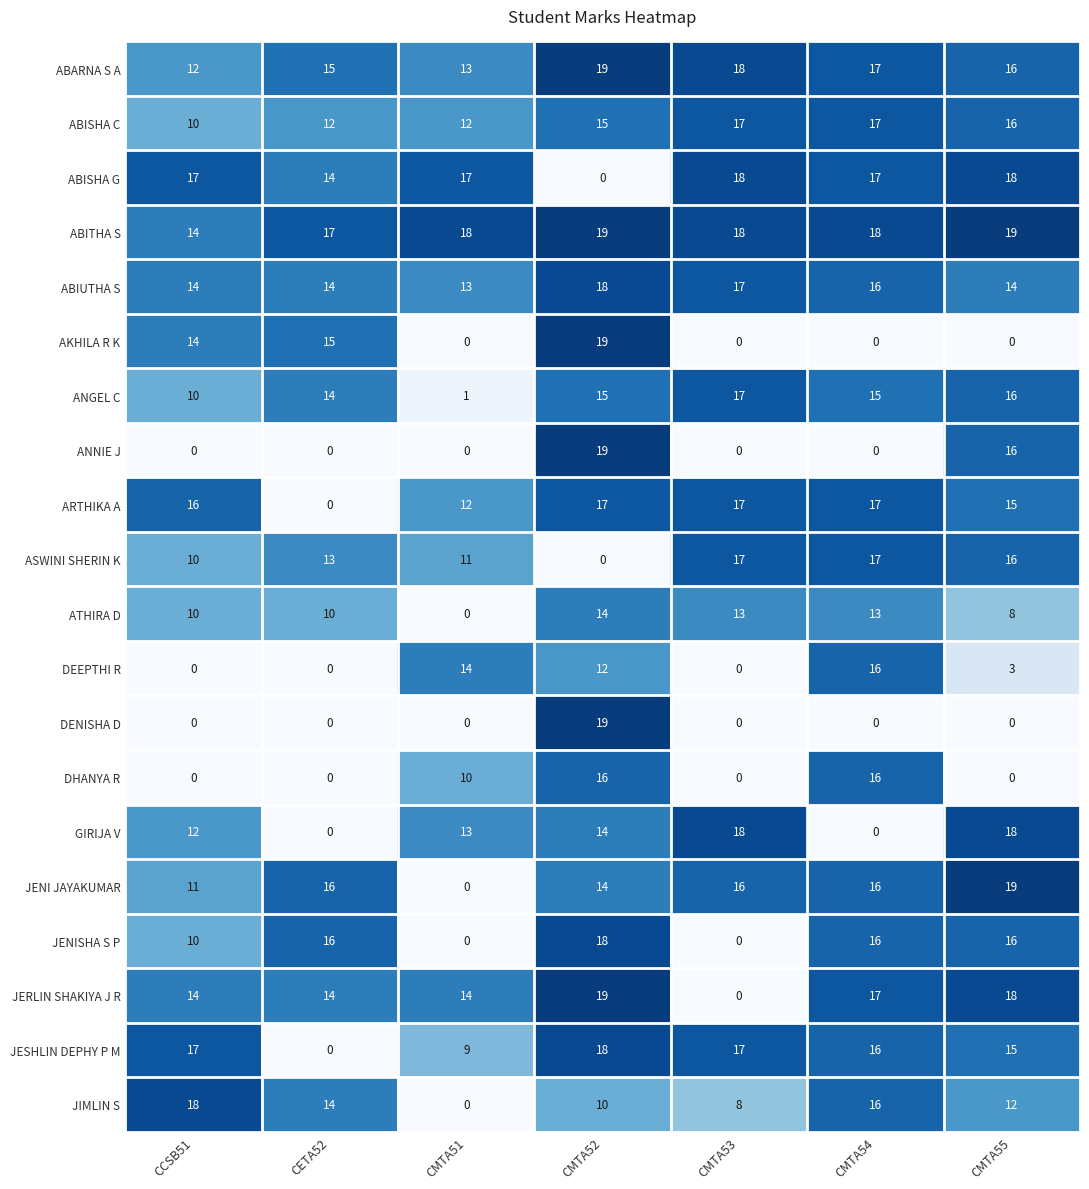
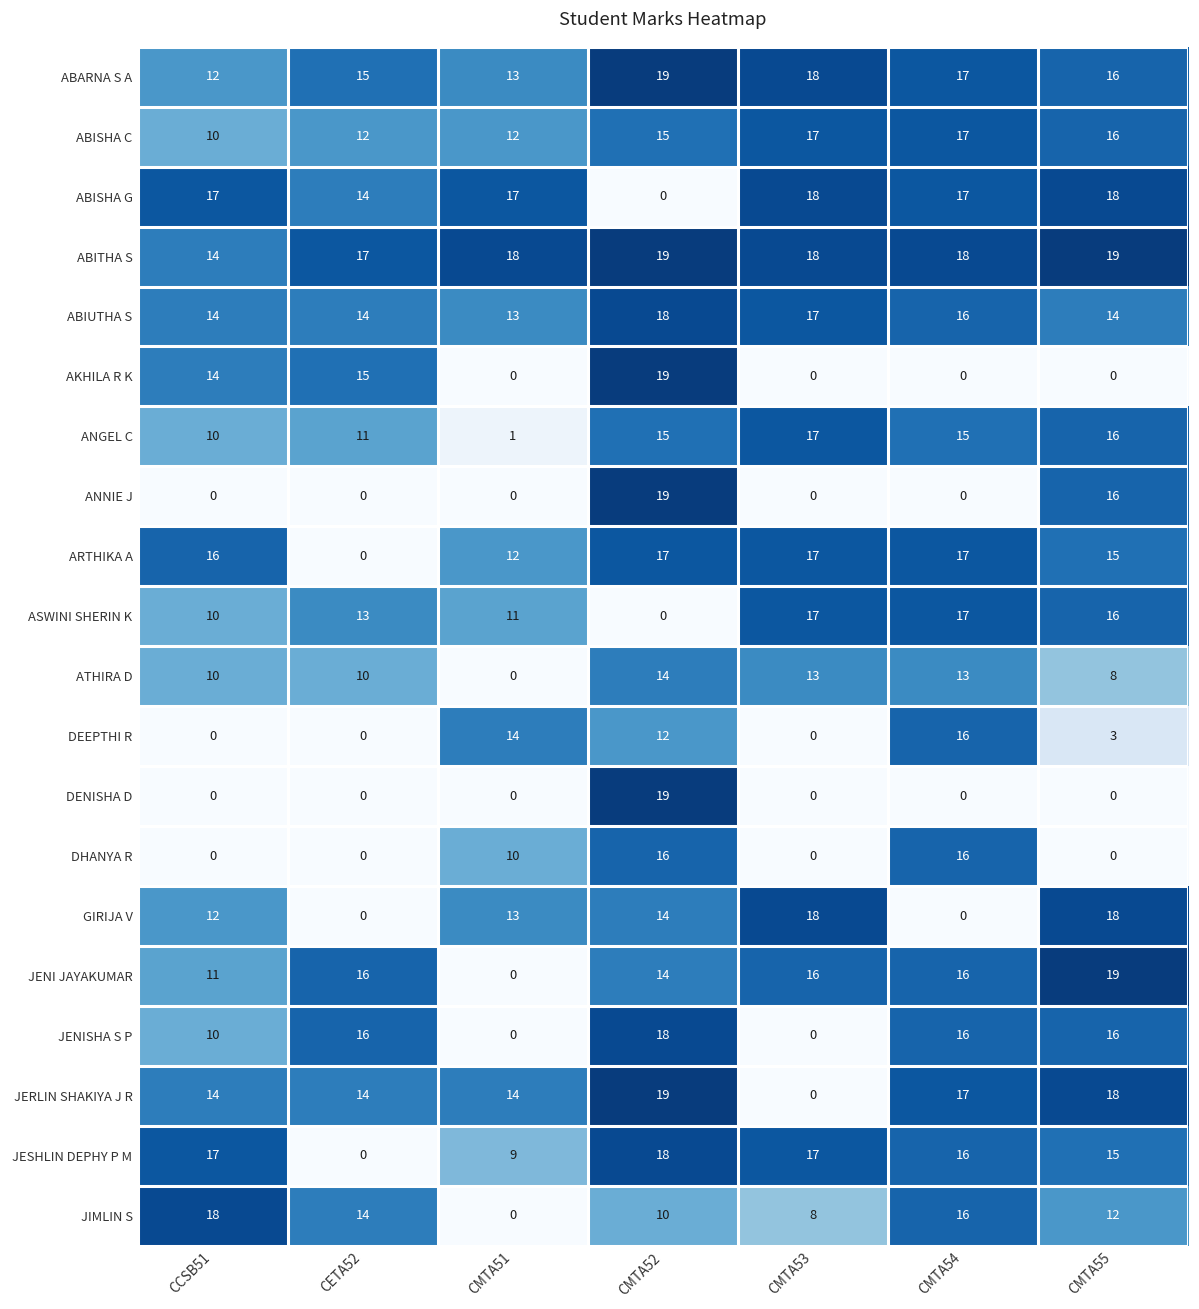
ANGEL C, CETA52: 14 -> 11
